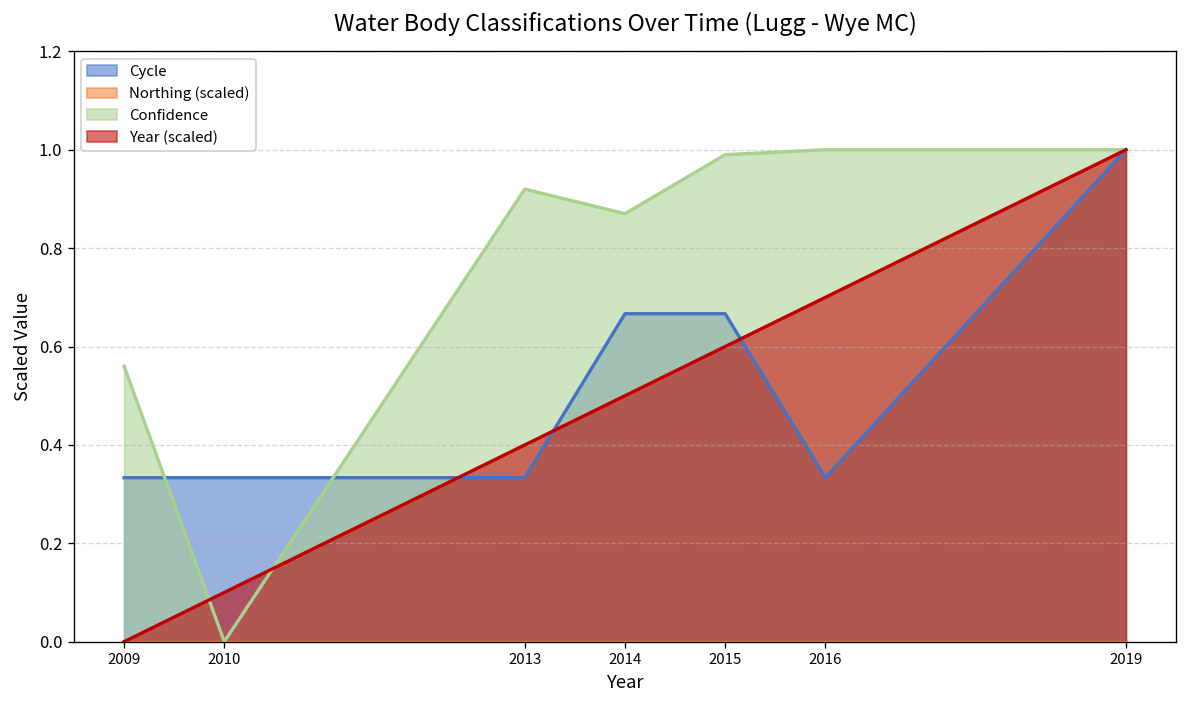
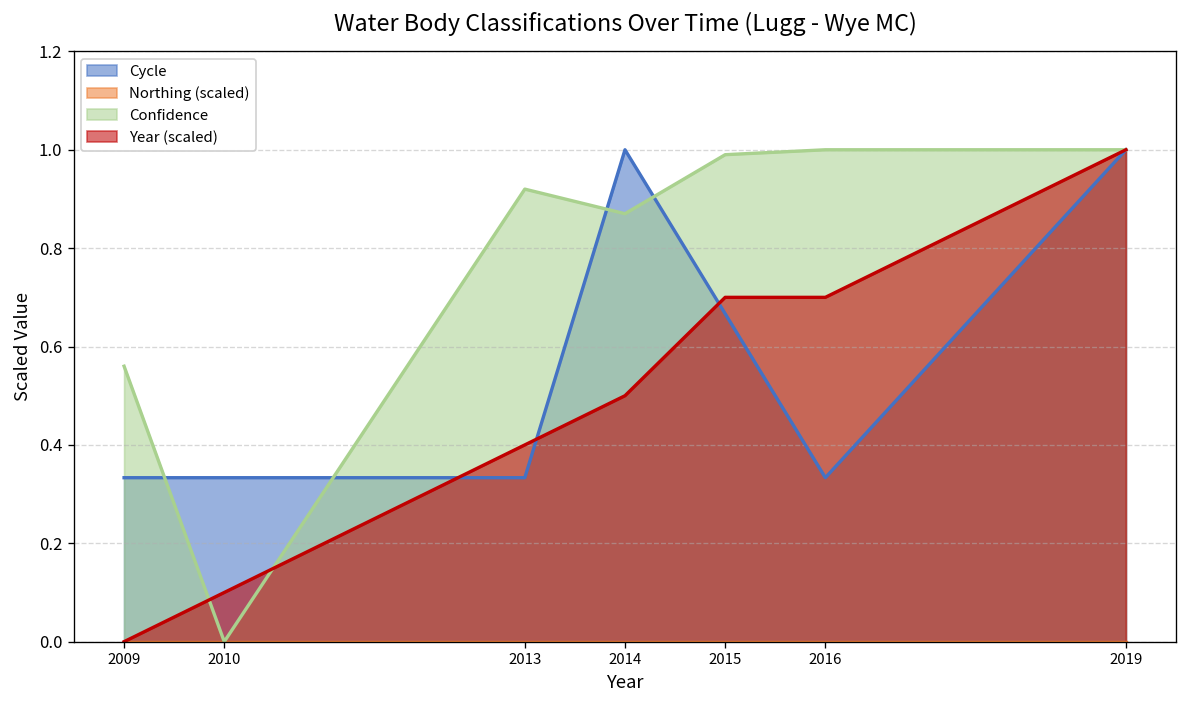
Cycle, 2014: 0.67 -> 1.00
Year (scaled), 2015: 0.60 -> 0.70
